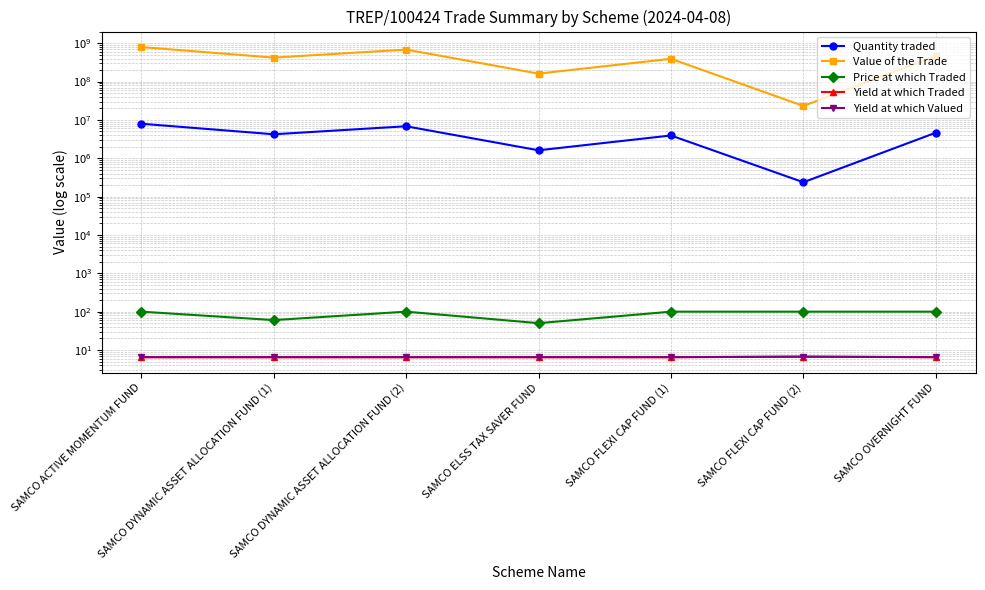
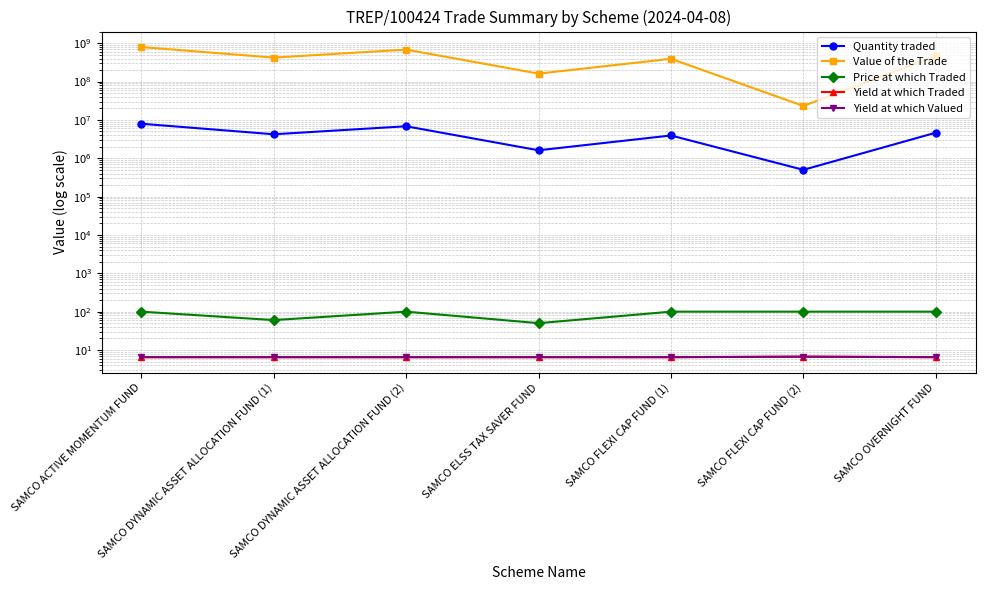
Quantity traded, SAMCO FLEXI CAP FUND (2): 200000 -> 500000
